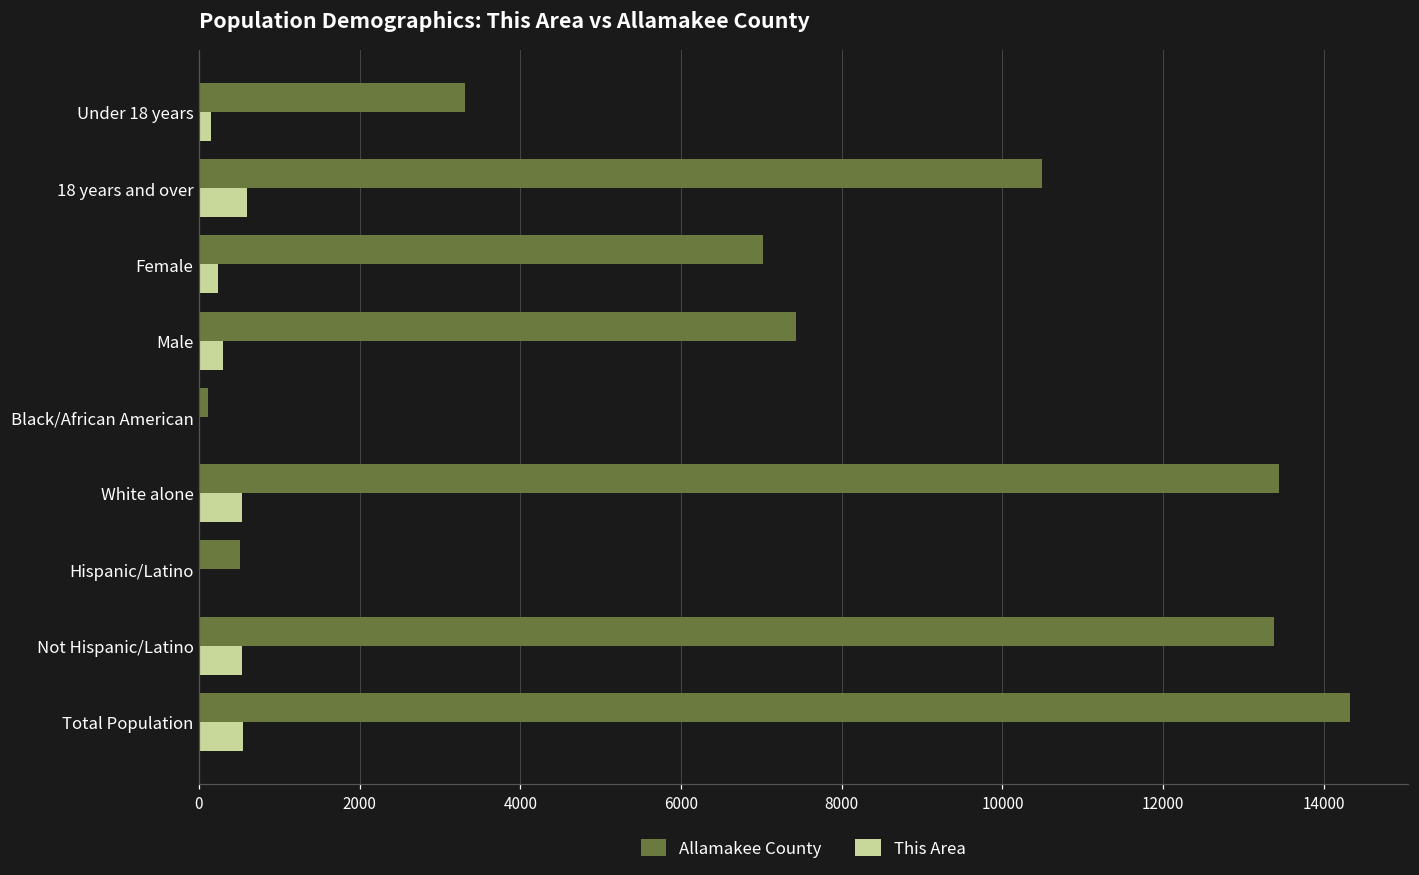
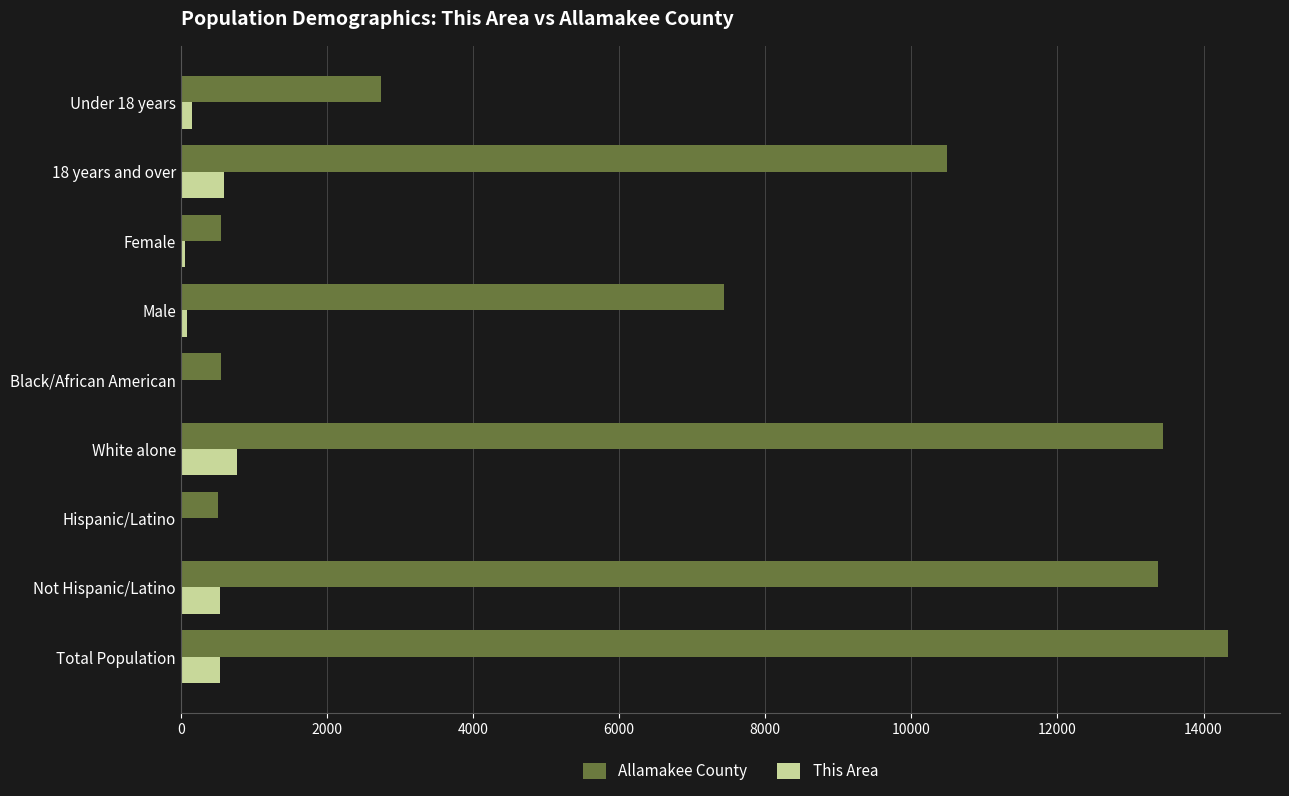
Allamakee County, Under 18 years: 3300 -> 2700
Allamakee County, Female: 7000 -> 600
This Area, Female: 200 -> 100
This Area, Male: 300 -> 100
Allamakee County, Black/African American: 100 -> 600
This Area, White alone: 500 -> 800
